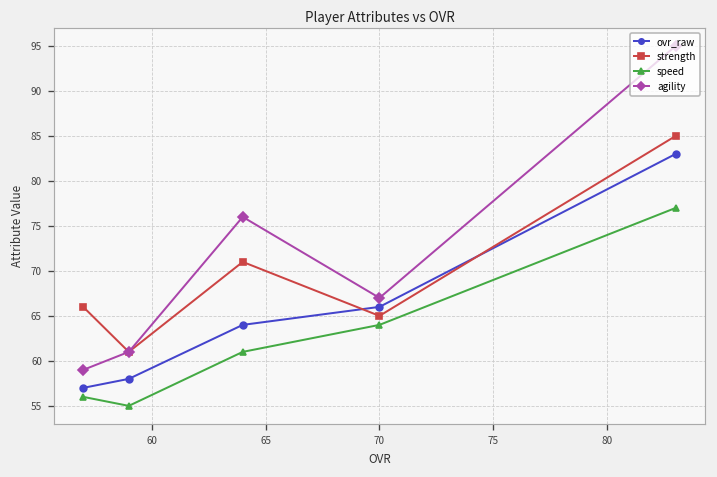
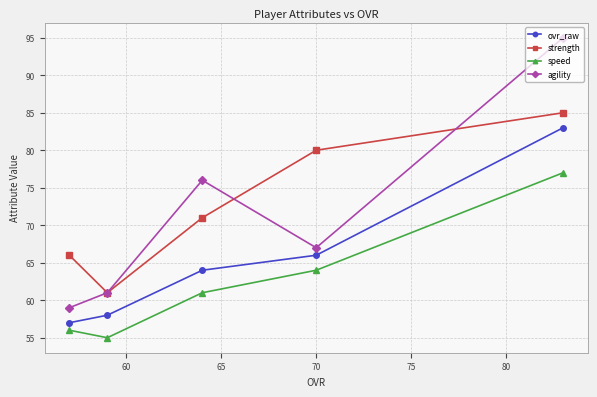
strength, 70: 65 -> 80
